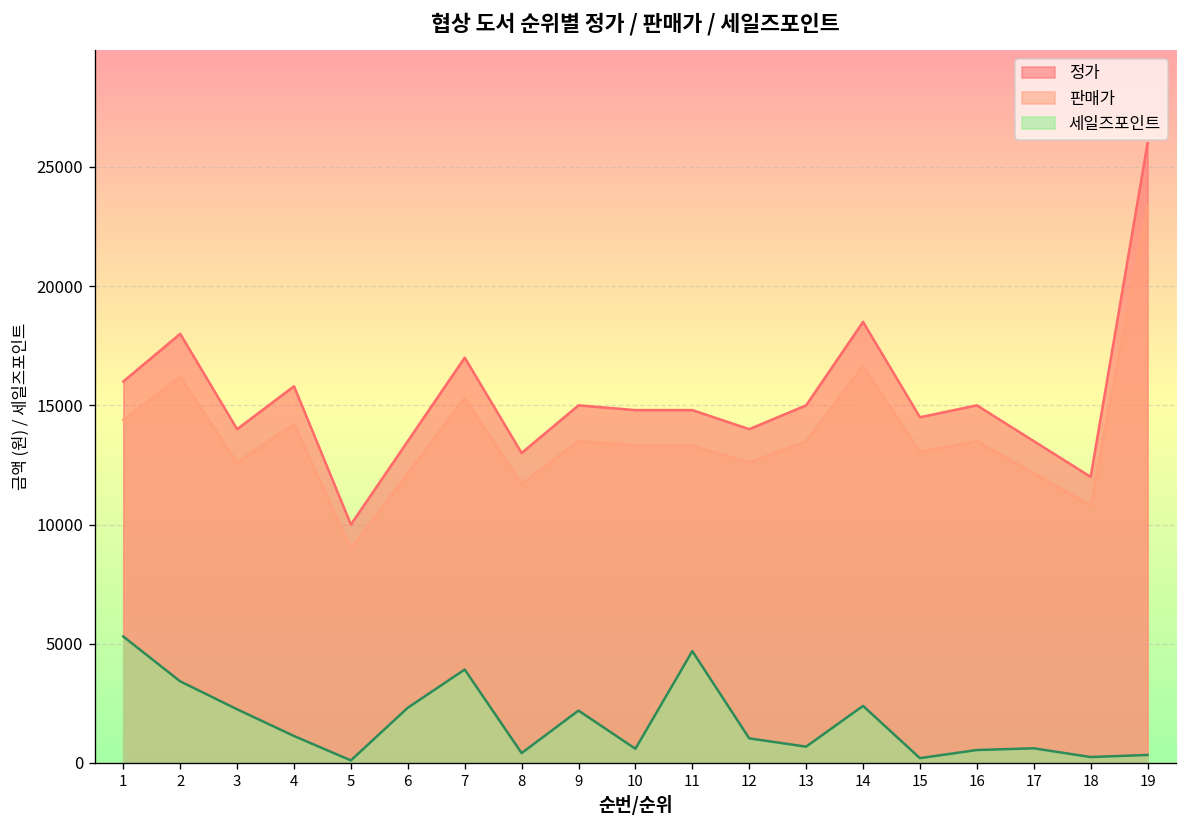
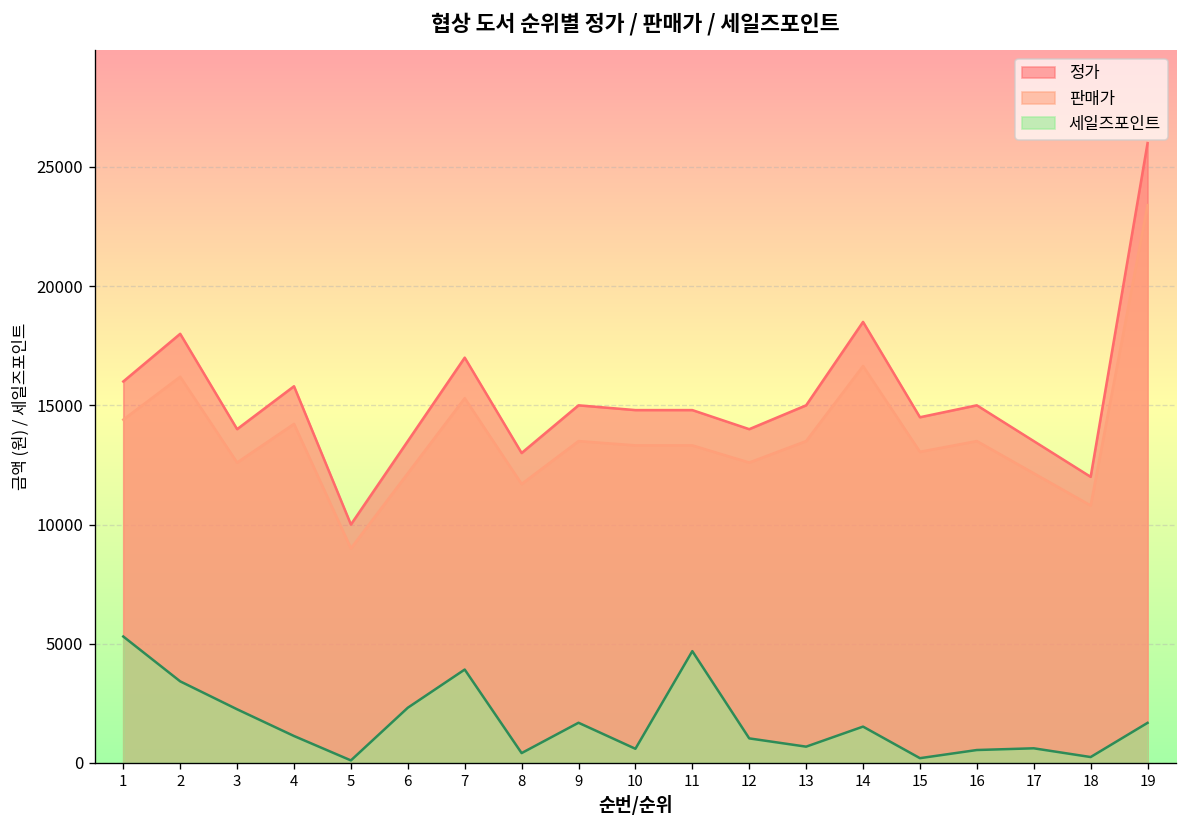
세일즈포인트, 9: 2200 -> 1700
세일즈포인트, 14: 2400 -> 1500
세일즈포인트, 19: 300 -> 1700
